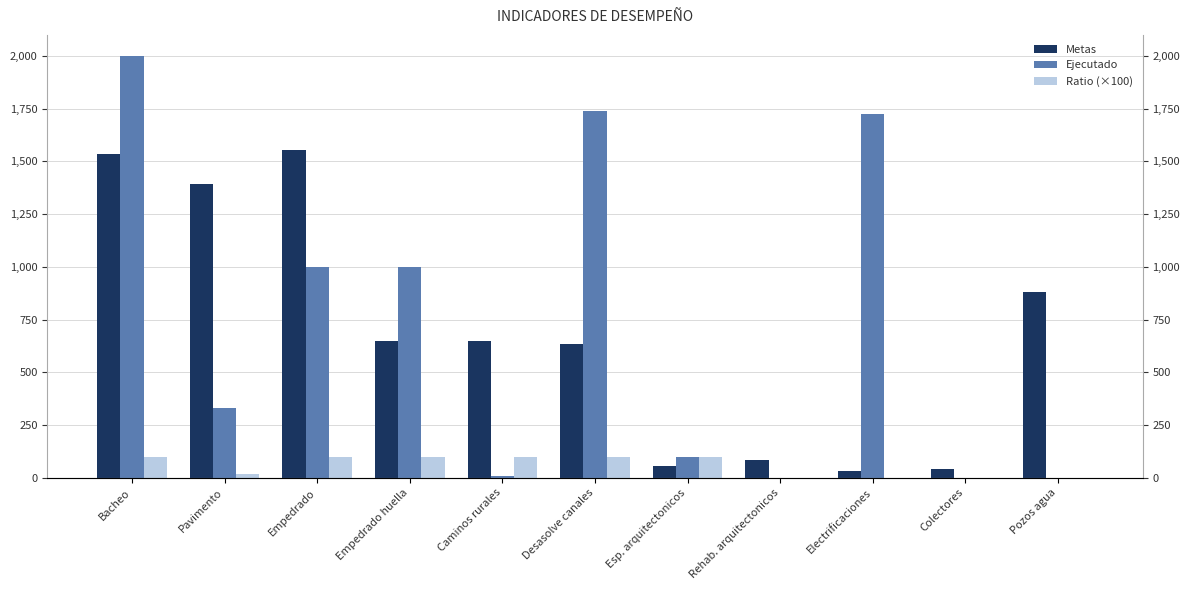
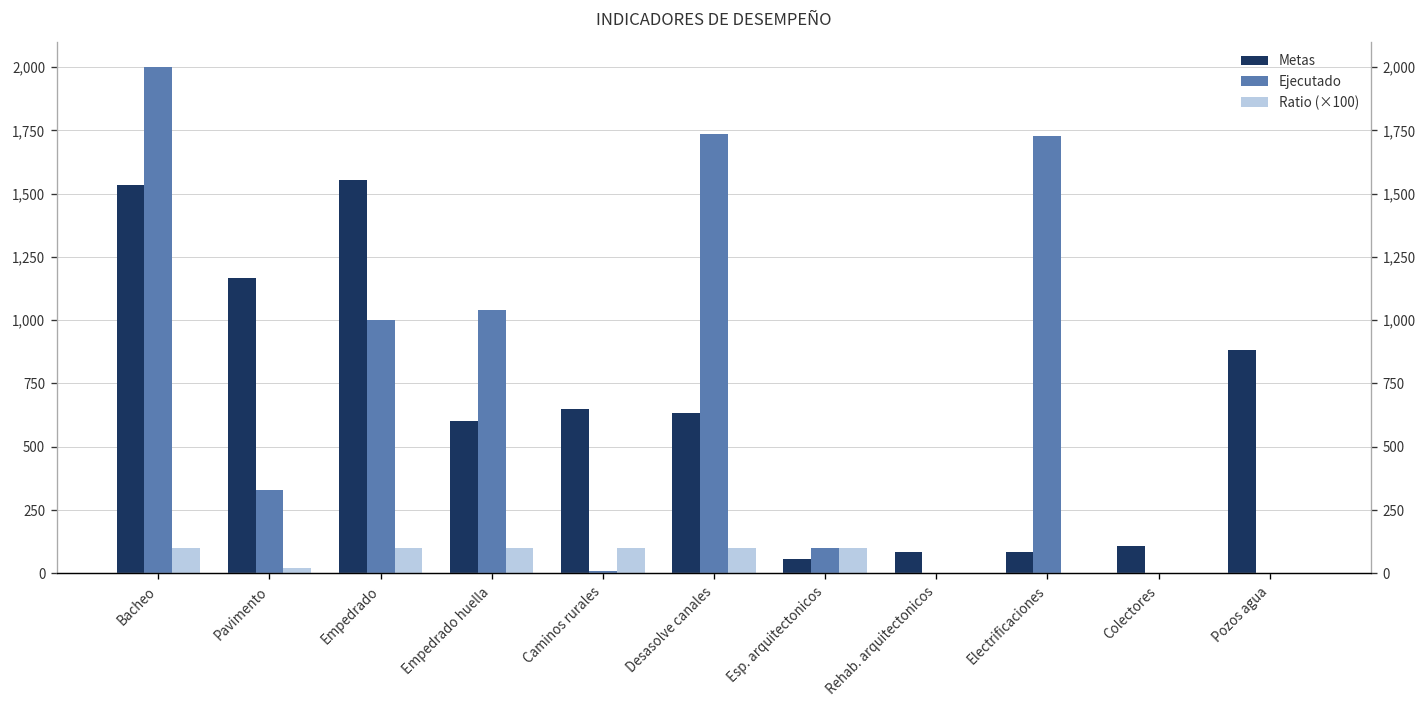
Metas, Pavimento: 1,390 -> 1,170
Metas, Empedrado huella: 650 -> 600
Ejecutado, Empedrado huella: 1,000 -> 1,040
Metas, Electrificaciones: 30 -> 80
Metas, Colectores: 40 -> 110
